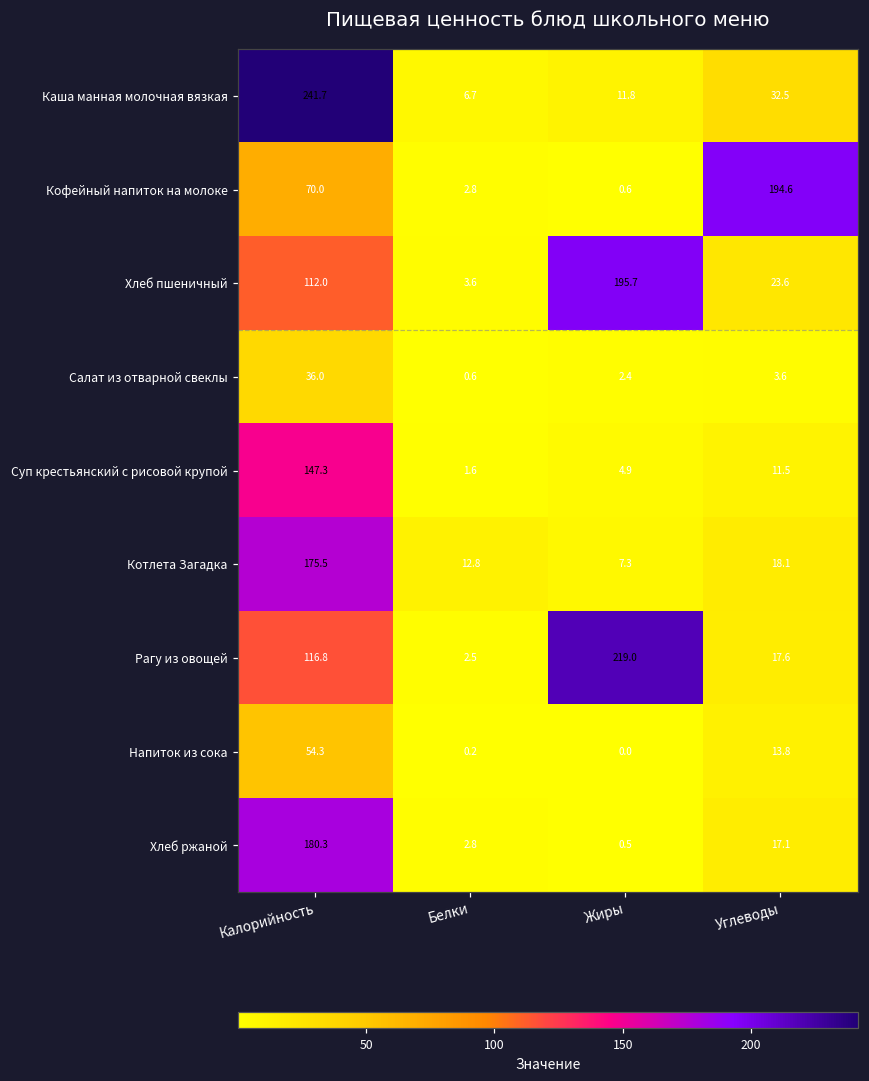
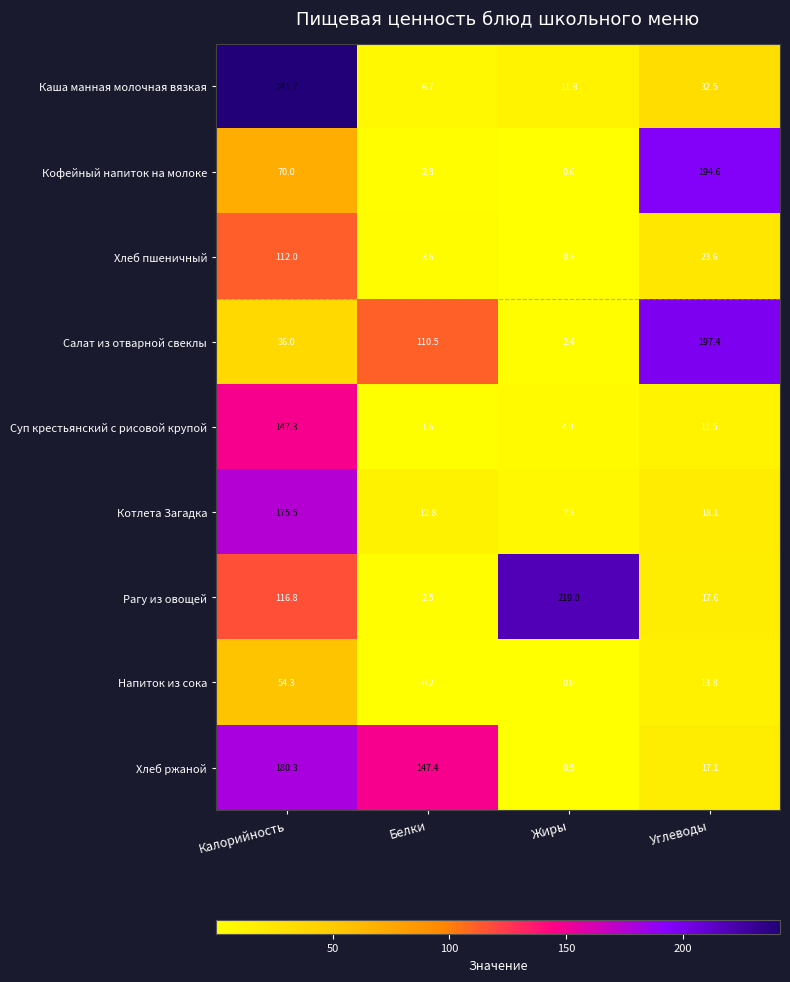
Хлеб пшеничный, Жиры: 195.7 -> 0.3
Салат из отварной свеклы, Белки: 0.6 -> 110.5
Салат из отварной свеклы, Углеводы: 3.6 -> 197.4
Хлеб ржаной, Белки: 2.8 -> 147.4
